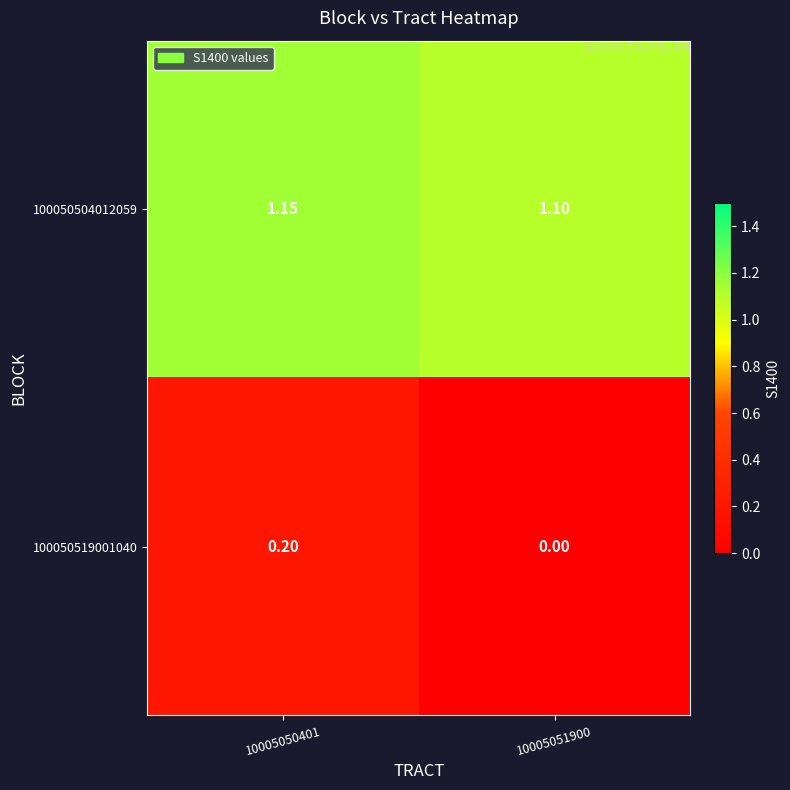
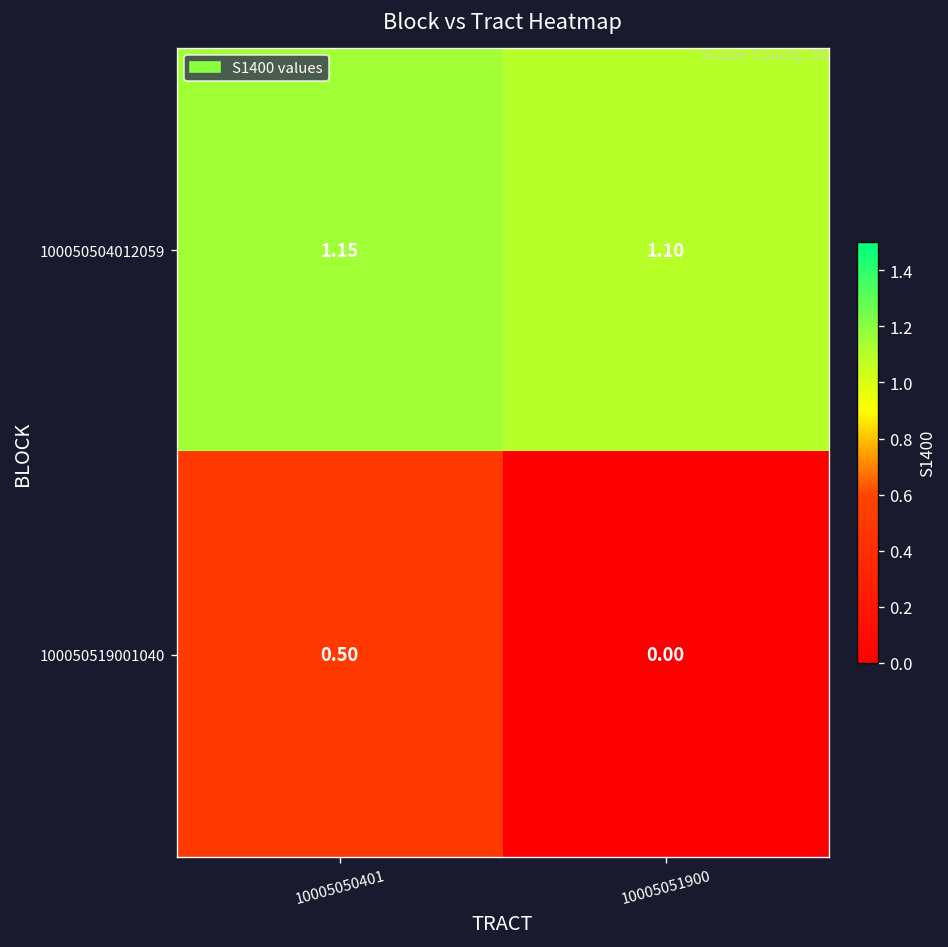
100050519001040, 10005050401: 0.20 -> 0.50
